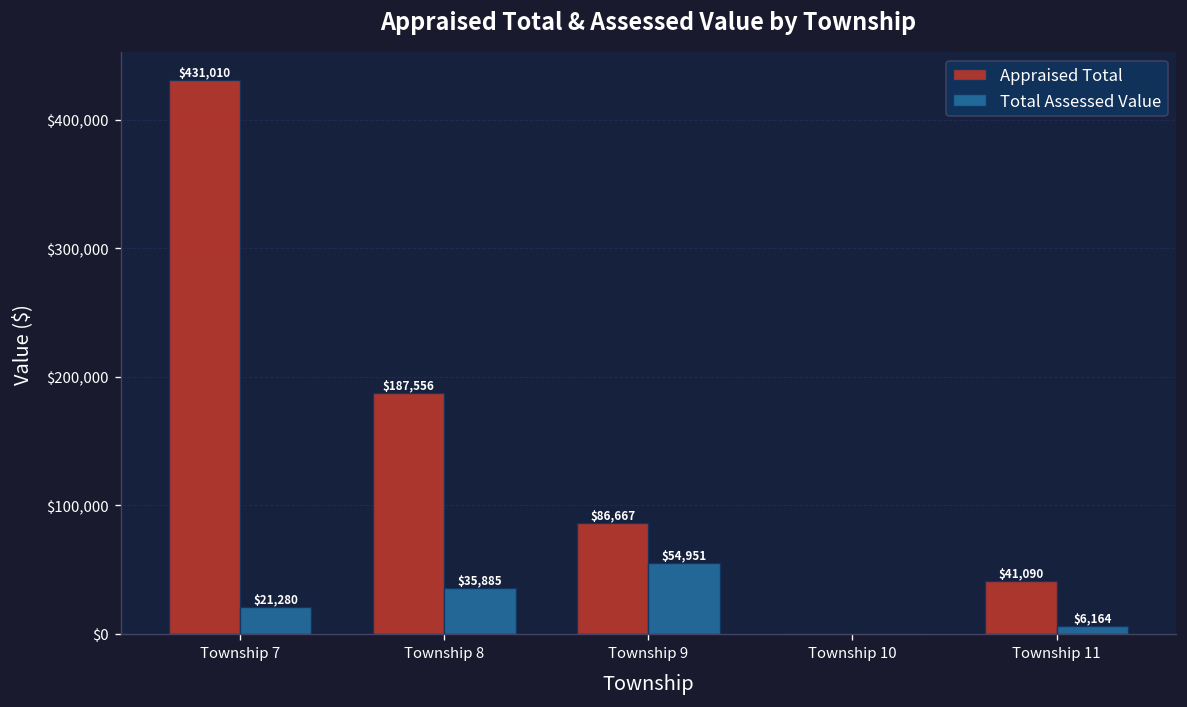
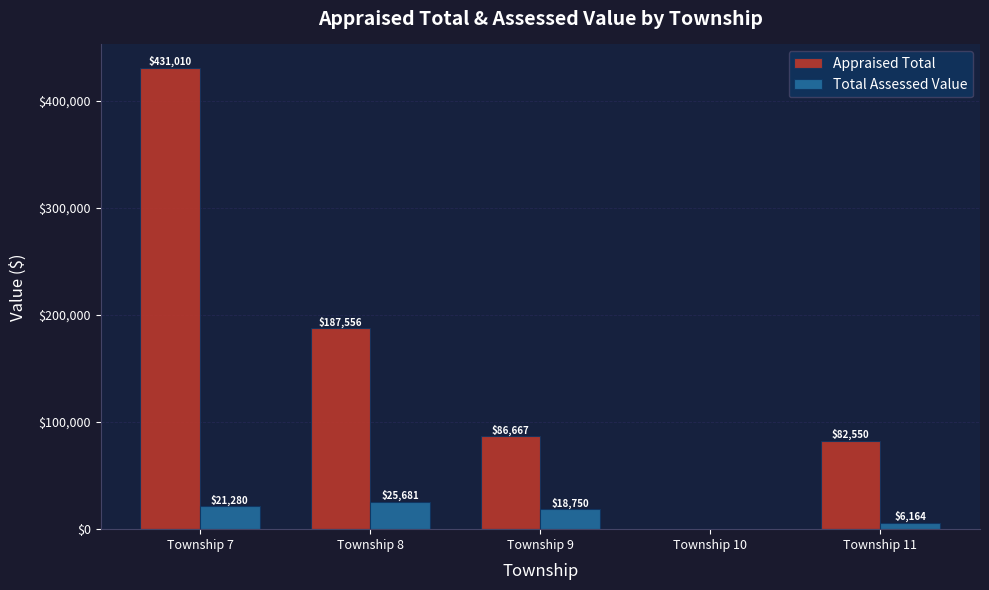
Total Assessed Value, Township 8: $35,885 -> $25,681
Total Assessed Value, Township 9: $54,951 -> $18,750
Appraised Total, Township 11: $41,090 -> $82,550
